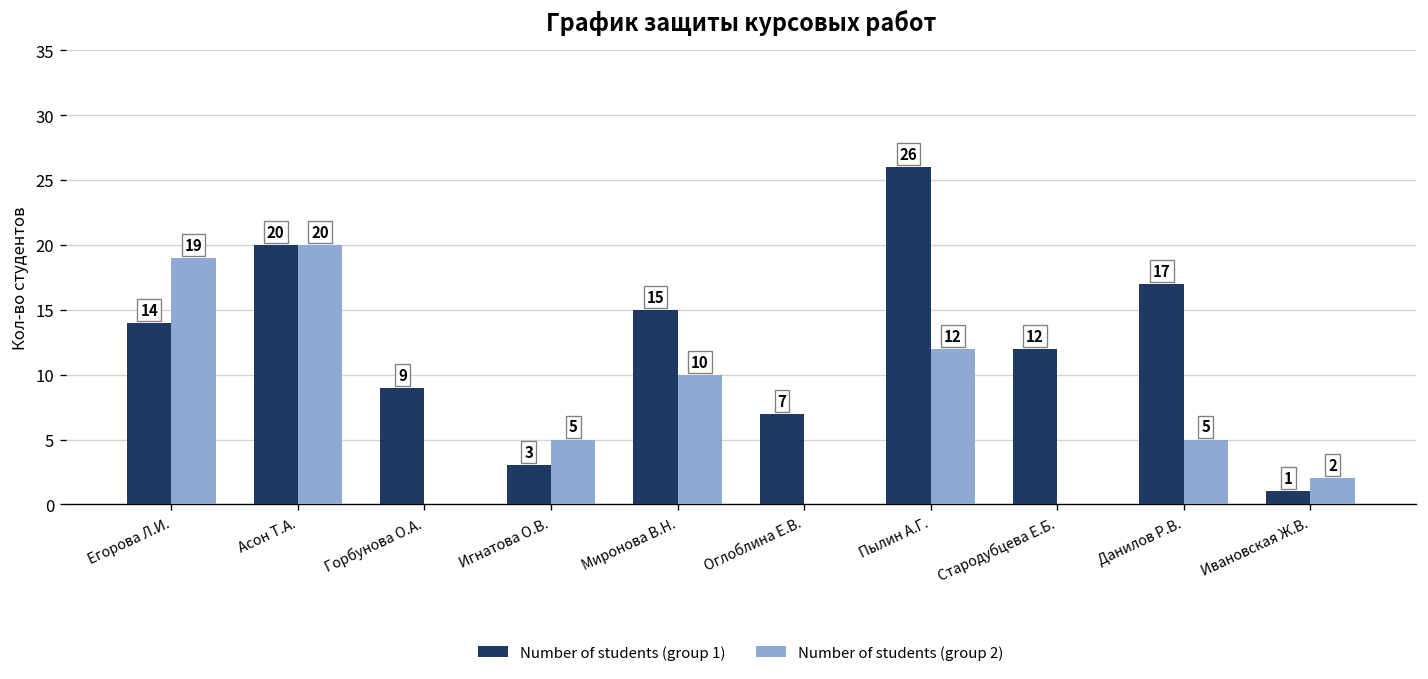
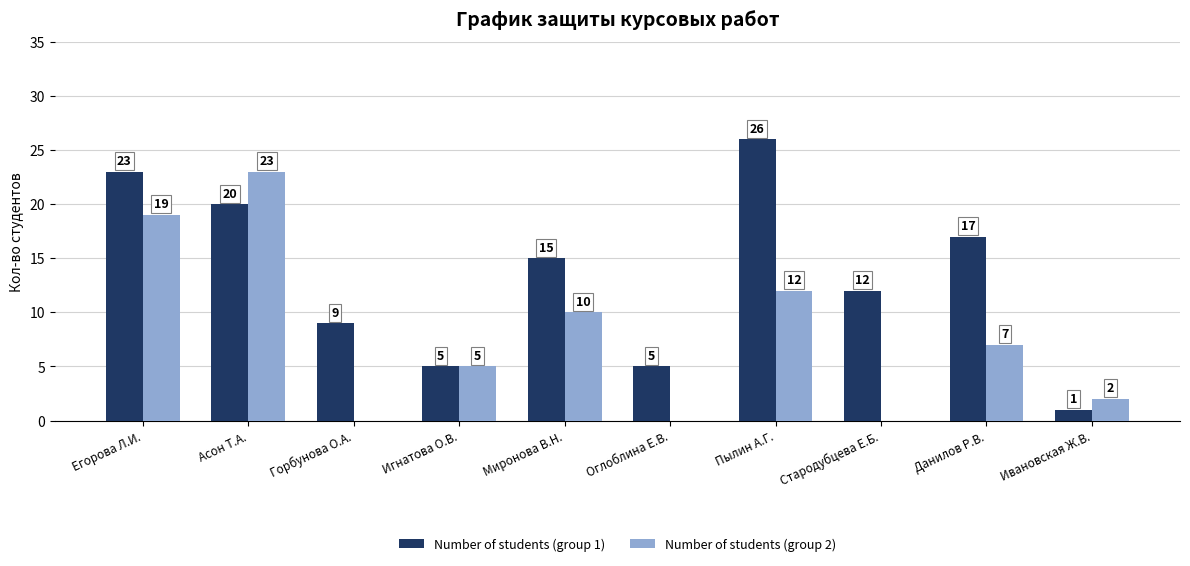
Number of students (group 1), Егорова Л.И.: 14 -> 23
Number of students (group 2), Асон Т.А.: 20 -> 23
Number of students (group 1), Игнатова О.В.: 3 -> 5
Number of students (group 1), Оглоблина Е.В.: 7 -> 5
Number of students (group 2), Данилов Р.В.: 5 -> 7
